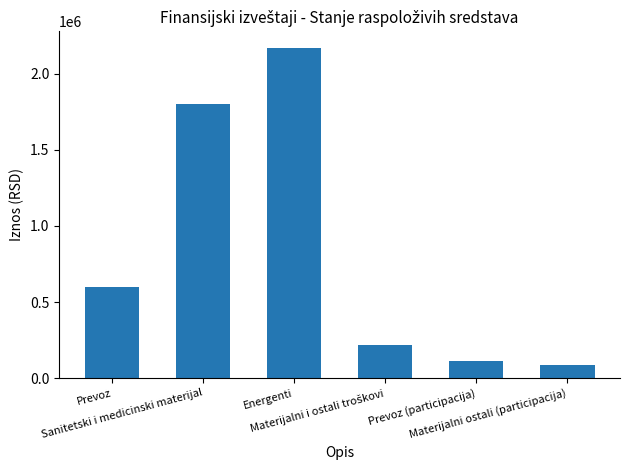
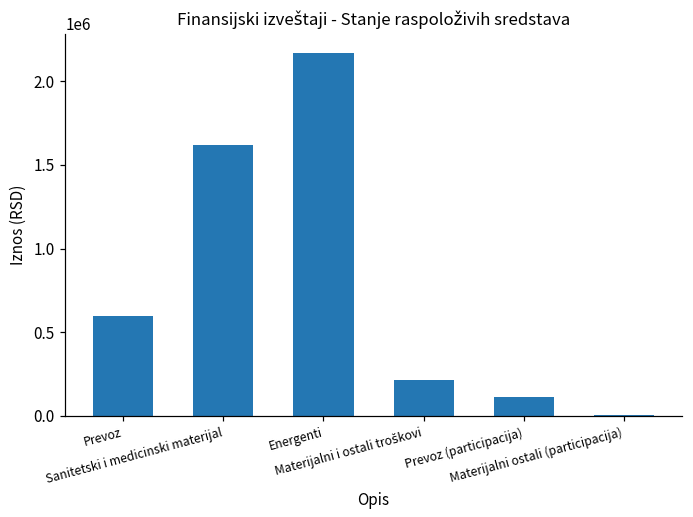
Sanitetski i medicinski materijal: 1800000 -> 1620000
Materijalni ostali (participacija): 90000 -> 0
